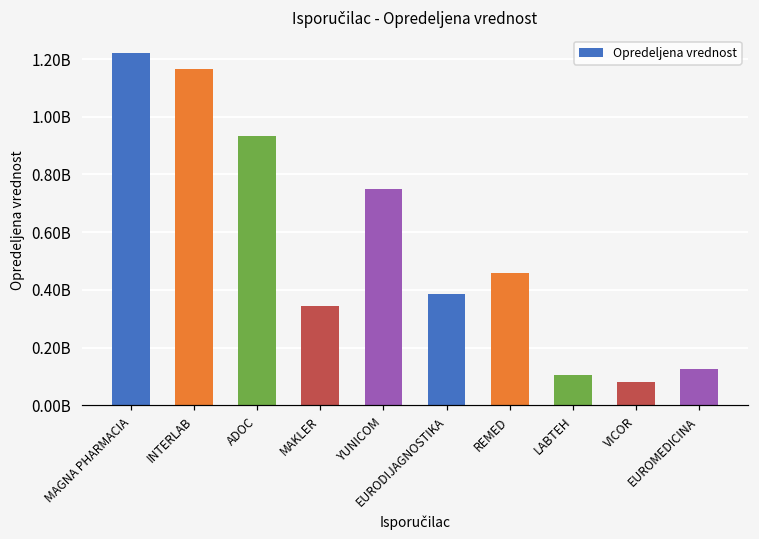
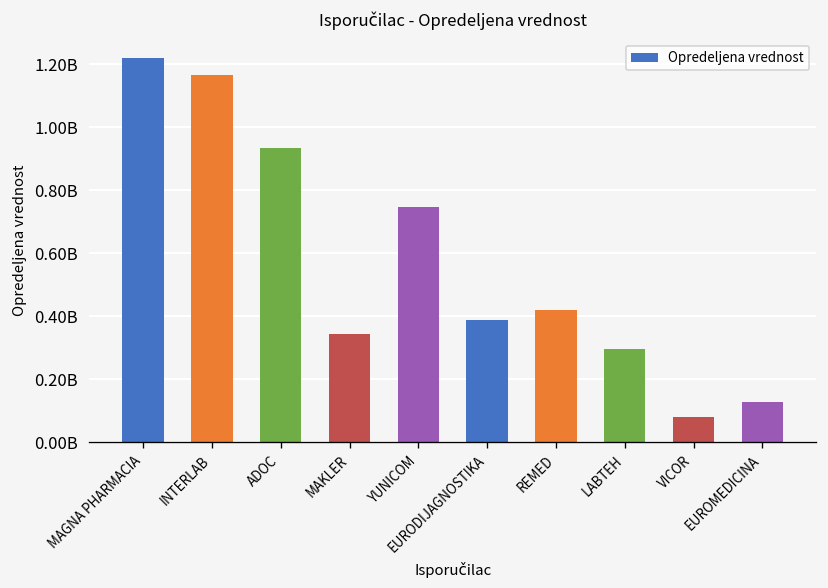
REMED: 460000000 -> 420000000
LABTEH: 100000000 -> 300000000
